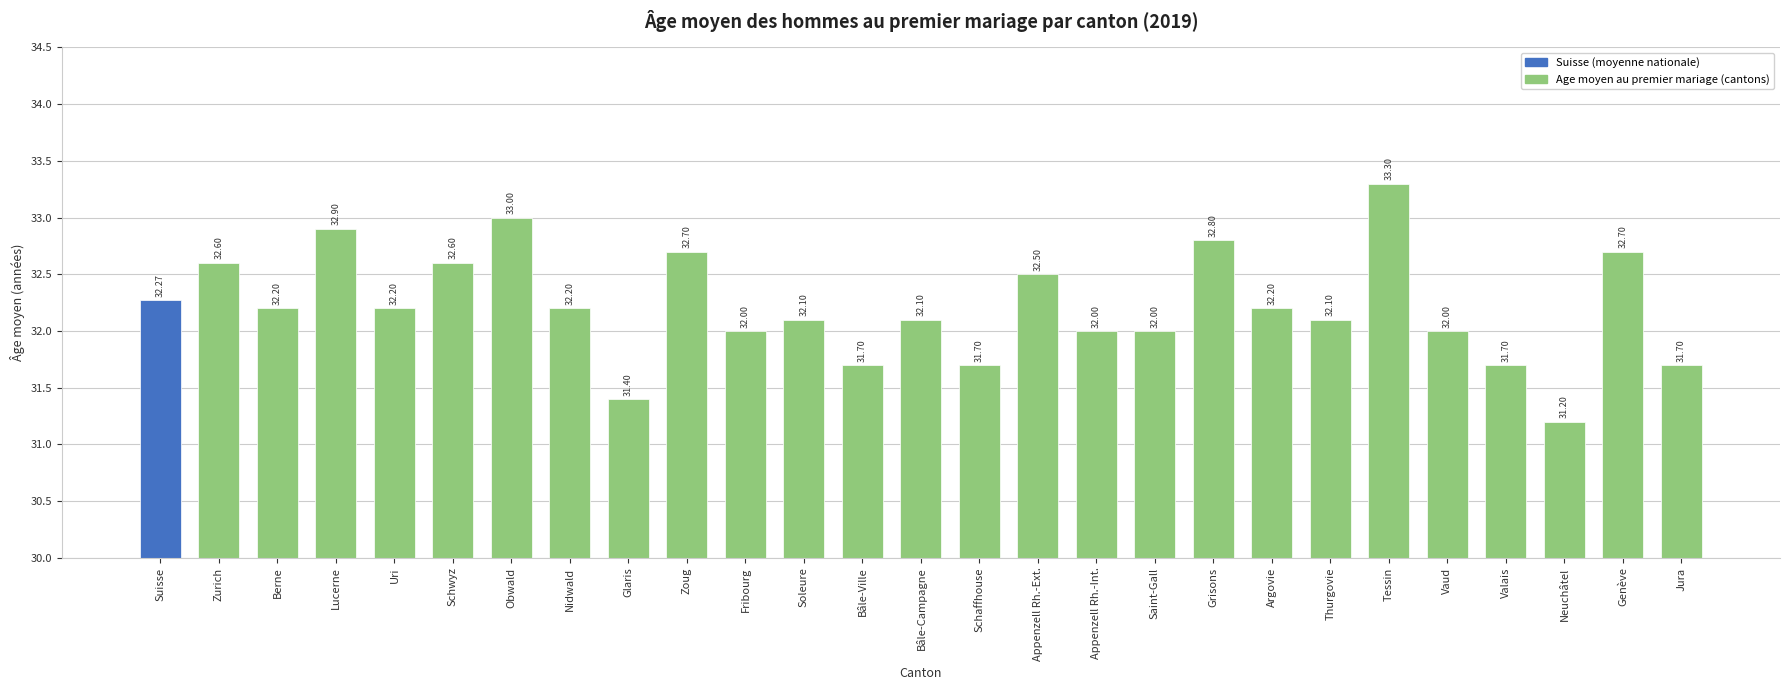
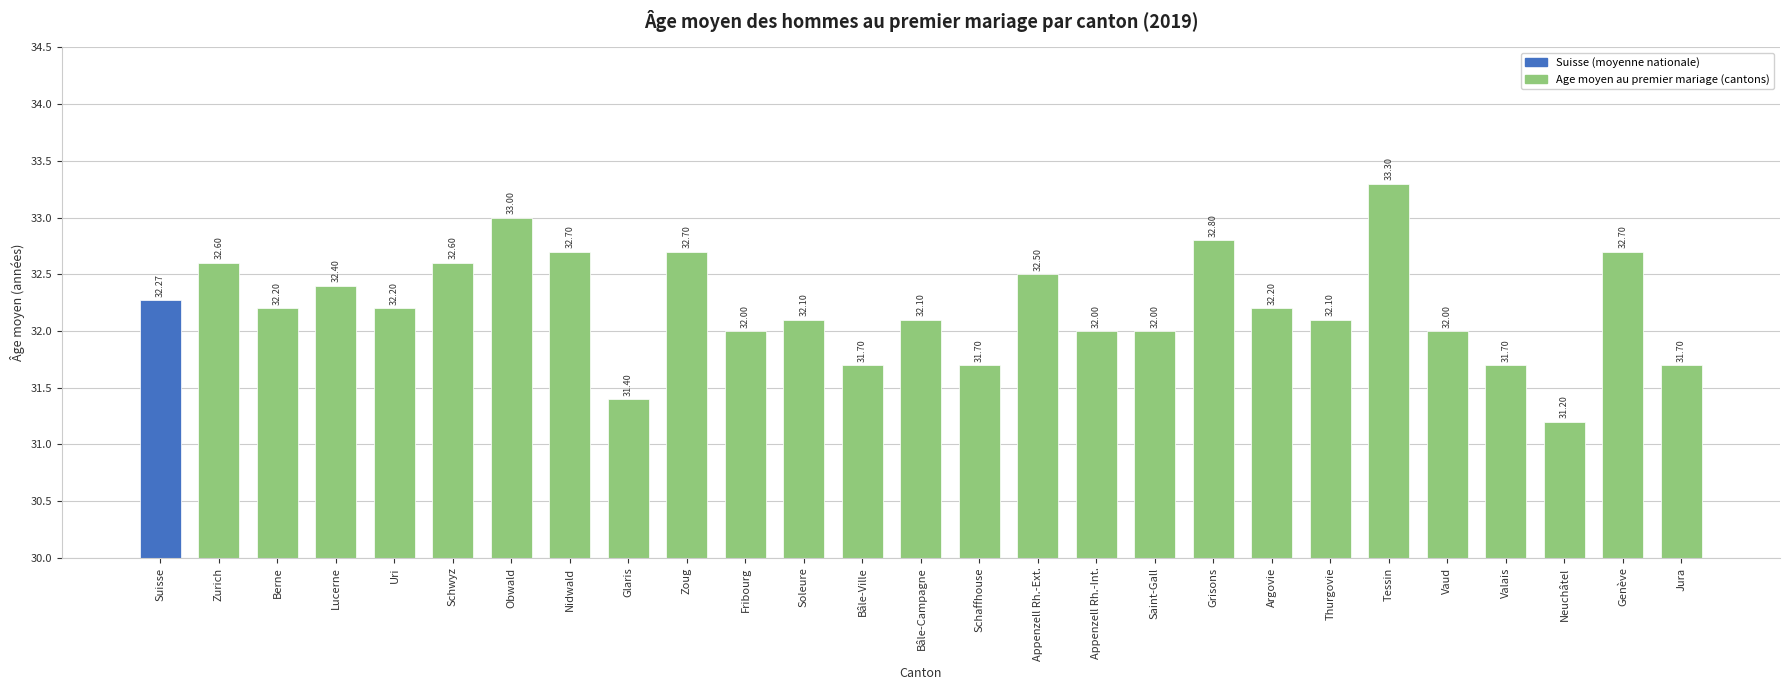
Lucerne: 32.90 -> 32.40
Nidwald: 32.20 -> 32.70
